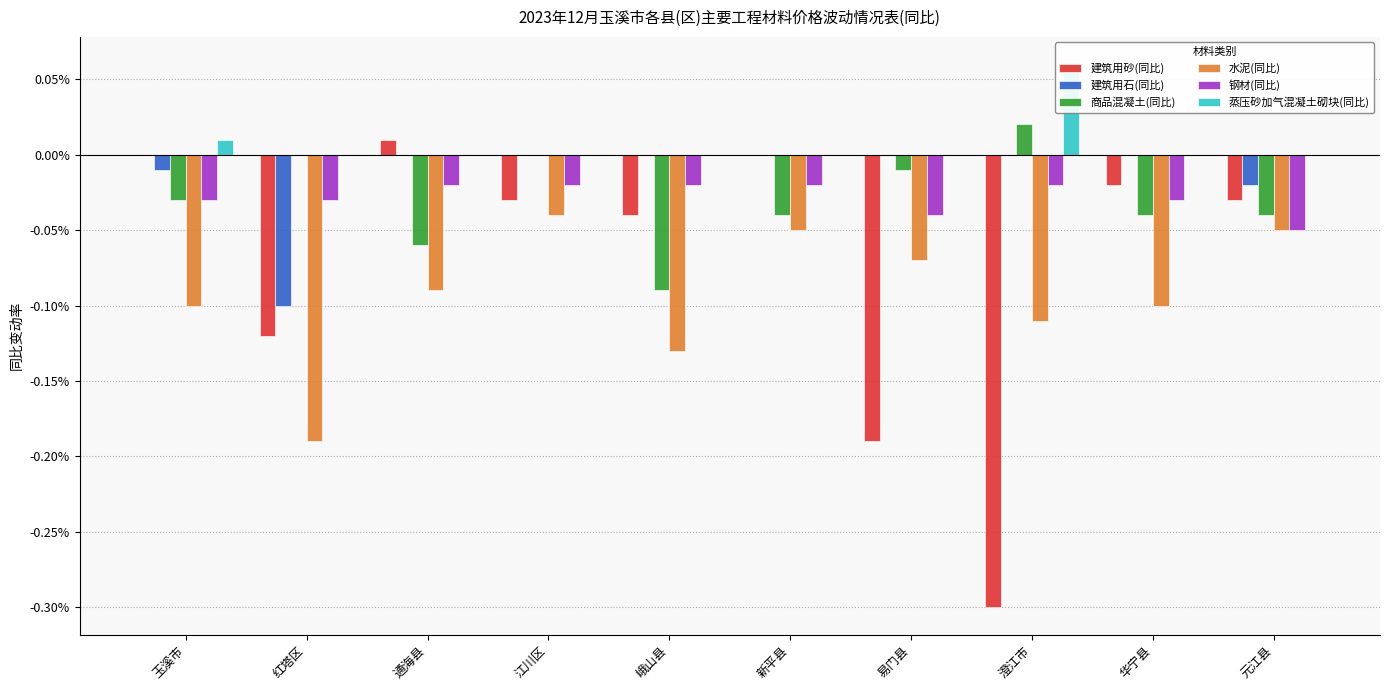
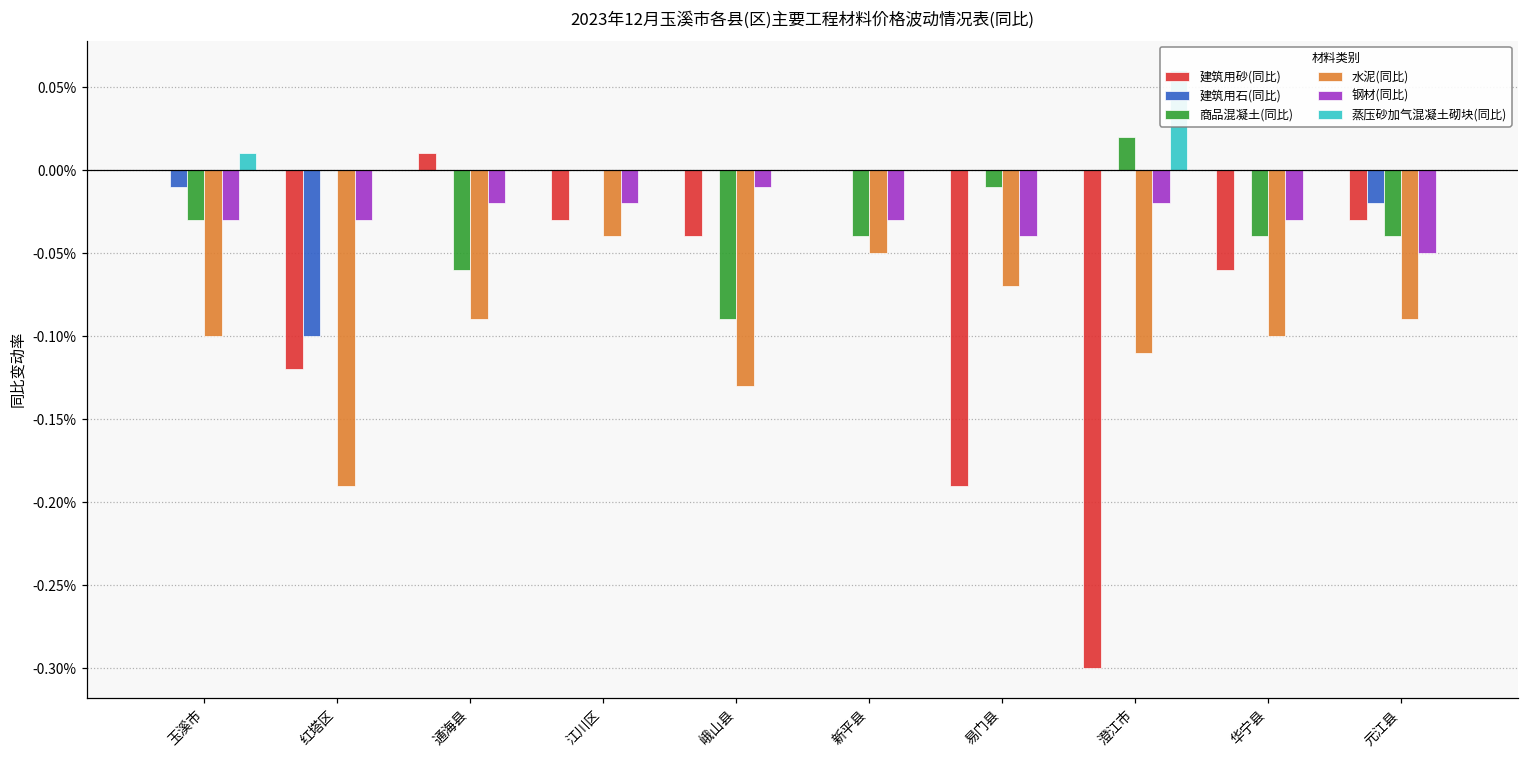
钢材(同比), 峨山县: -0.020% -> -0.010%
钢材(同比), 新平县: -0.020% -> -0.030%
建筑用砂(同比), 华宁县: -0.020% -> -0.060%
水泥(同比), 元江县: -0.050% -> -0.090%
